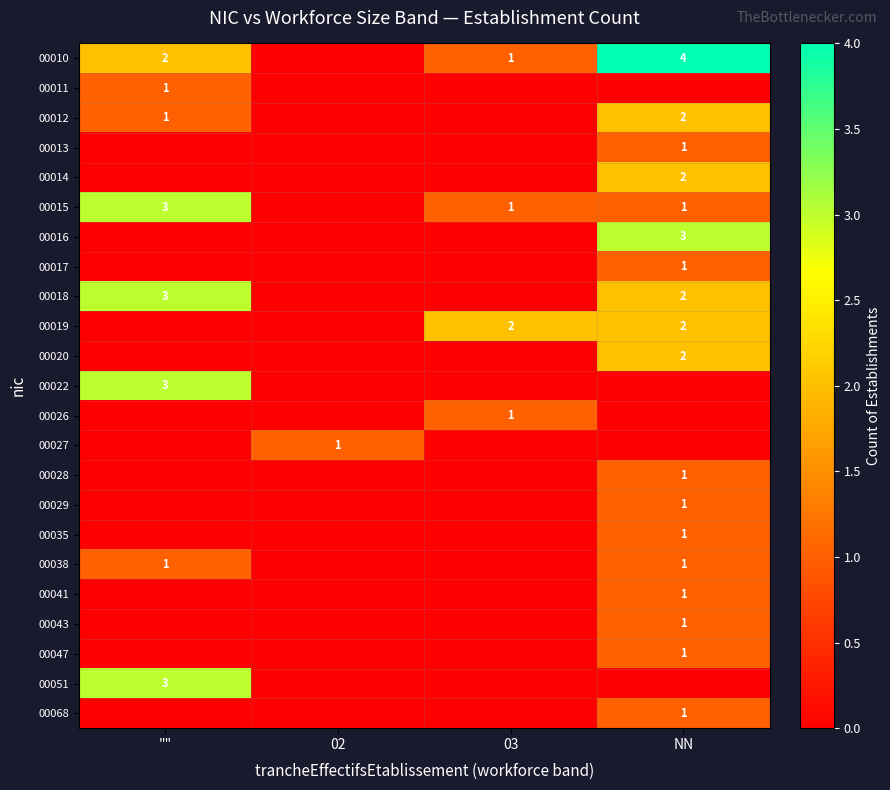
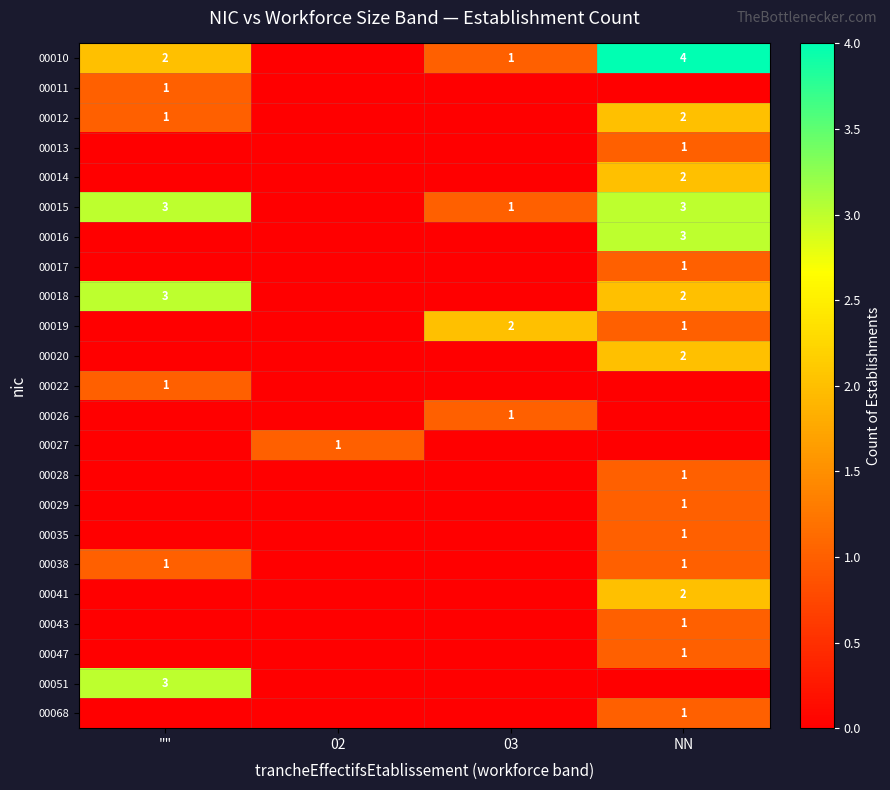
00015, NN: 1 -> 3
00019, NN: 2 -> 1
00022, "": 3 -> 1
00041, NN: 1 -> 2
